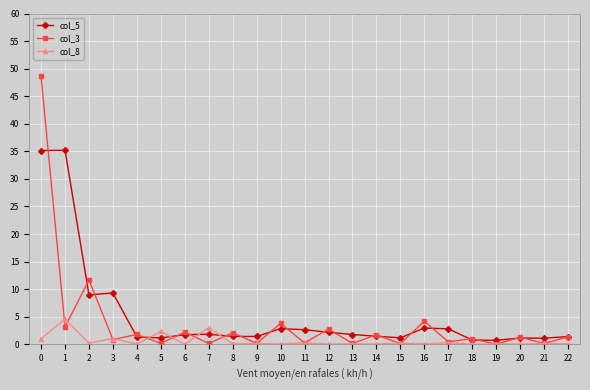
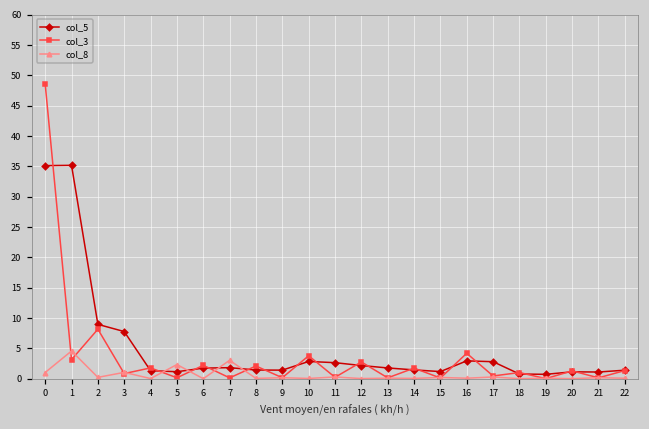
col_3, 2: 12 -> 8
col_5, 3: 9 -> 8
